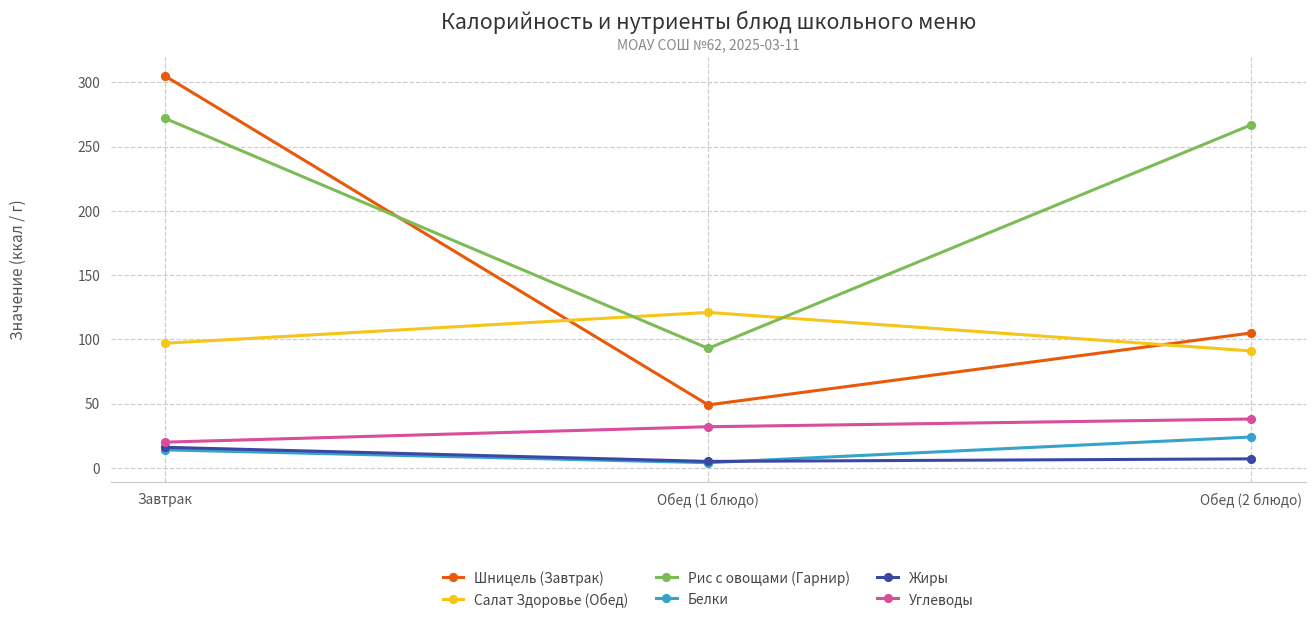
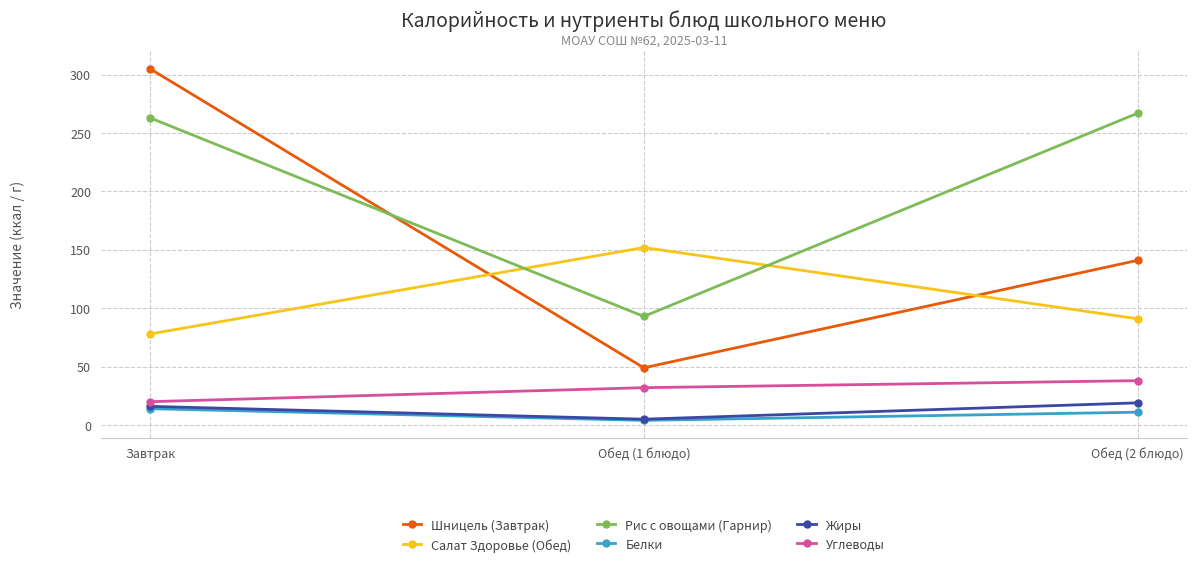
Салат Здоровье (Обед), Завтрак: 97 -> 78
Рис с овощами (Гарнир), Завтрак: 272 -> 263
Салат Здоровье (Обед), Обед (1 блюдо): 121 -> 152
Шницель (Завтрак), Обед (2 блюдо): 105 -> 141
Белки, Обед (2 блюдо): 24 -> 11
Жиры, Обед (2 блюдо): 7 -> 19
